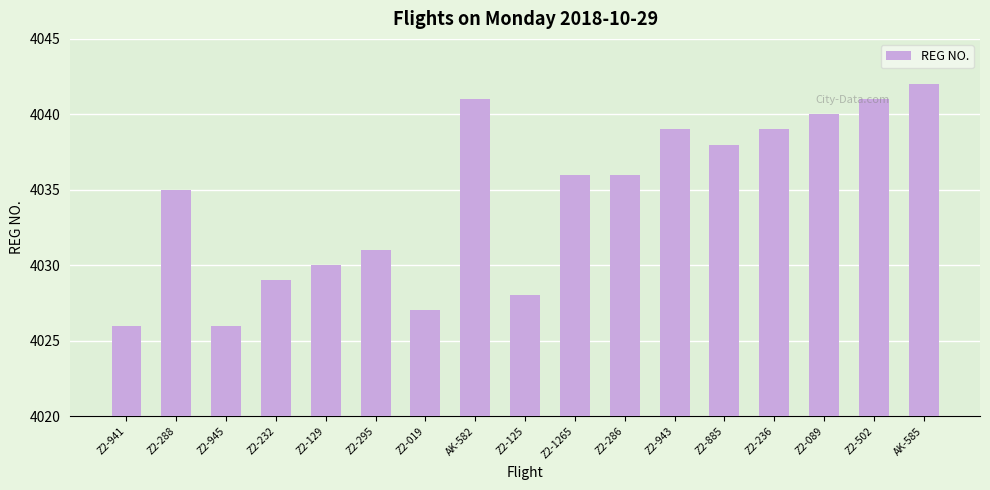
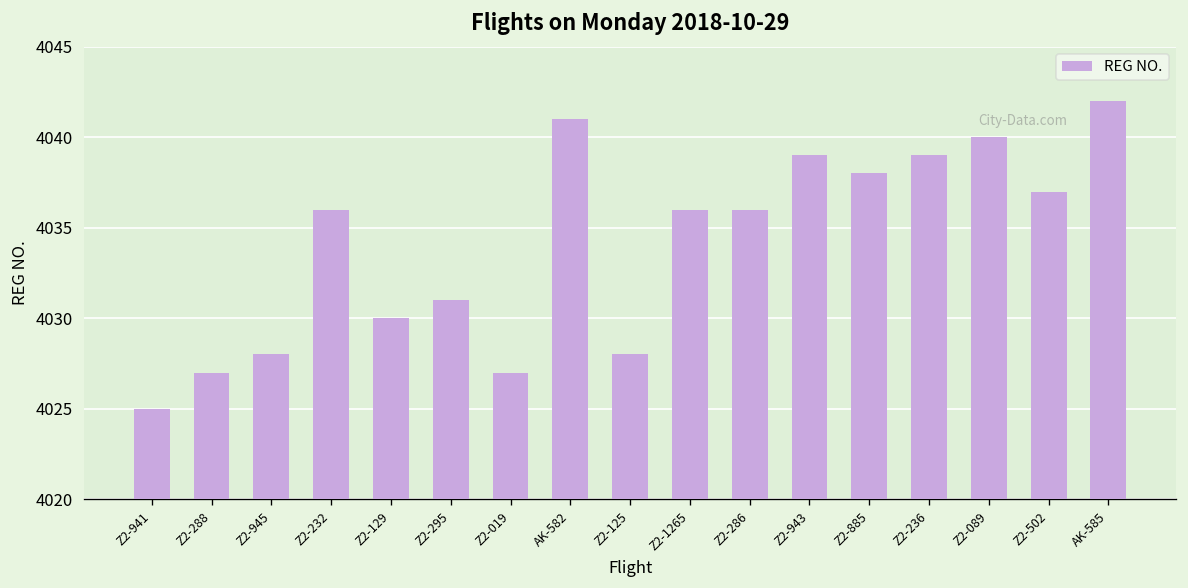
Z2-941: 4026 -> 4025
Z2-288: 4035 -> 4027
Z2-945: 4026 -> 4028
Z2-232: 4029 -> 4036
Z2-502: 4041 -> 4037
